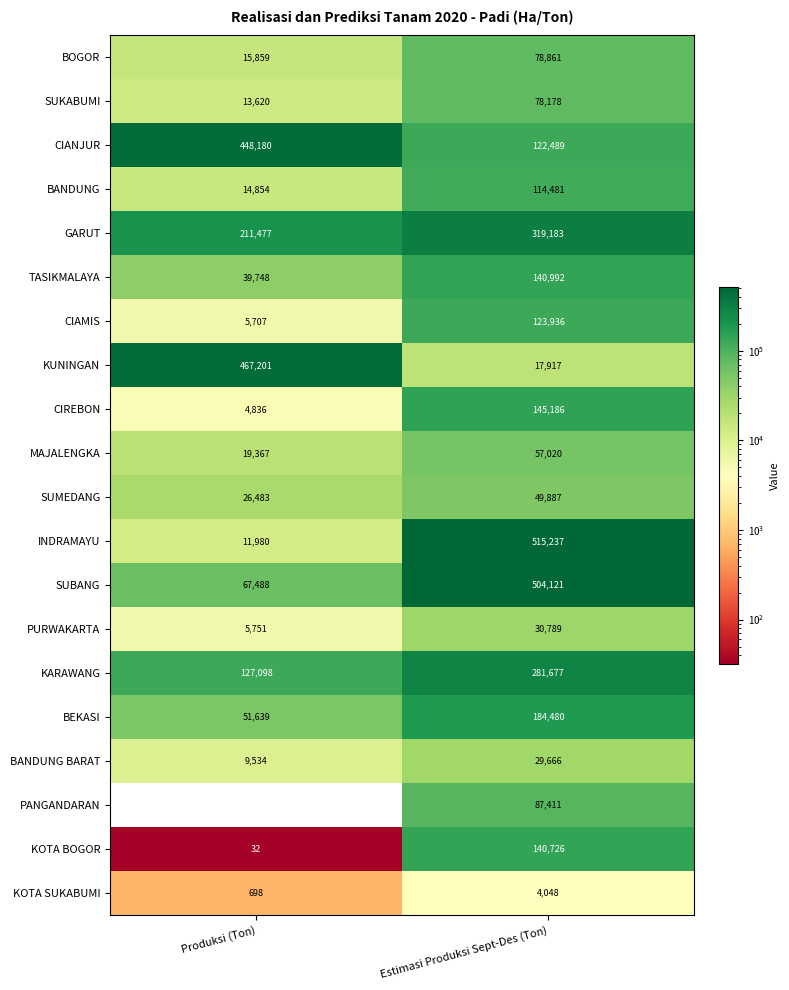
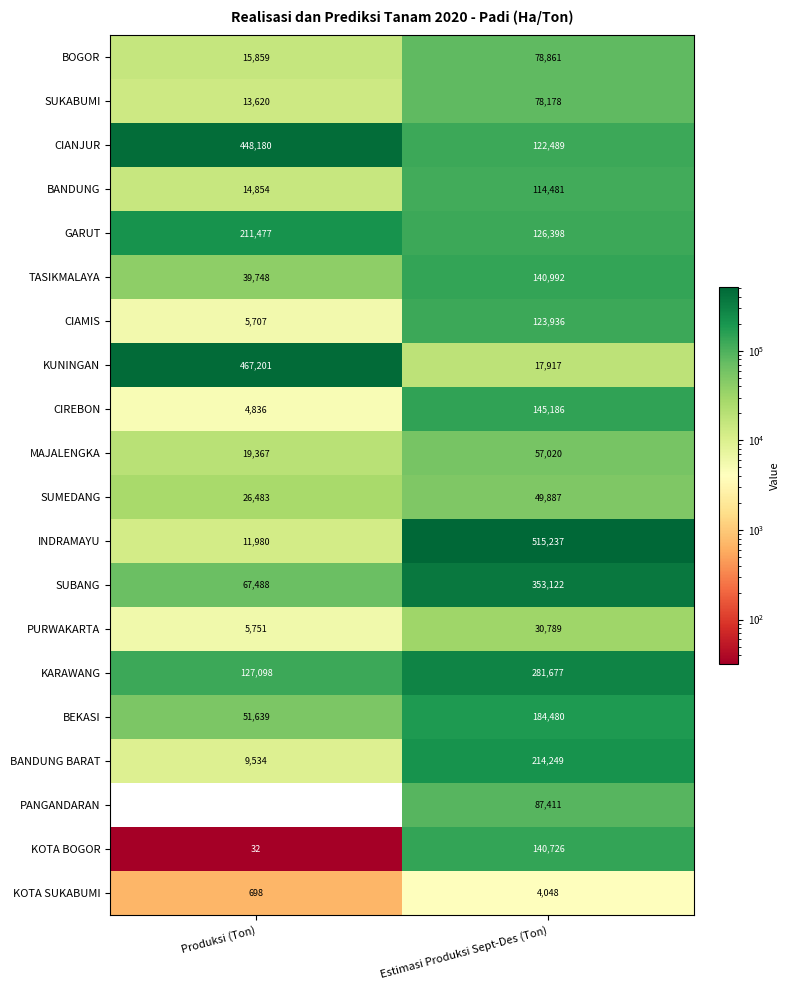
GARUT, Estimasi Produksi Sept-Des (Ton): 319,183 -> 126,398
SUBANG, Estimasi Produksi Sept-Des (Ton): 504,121 -> 353,122
BANDUNG BARAT, Estimasi Produksi Sept-Des (Ton): 29,666 -> 214,249
